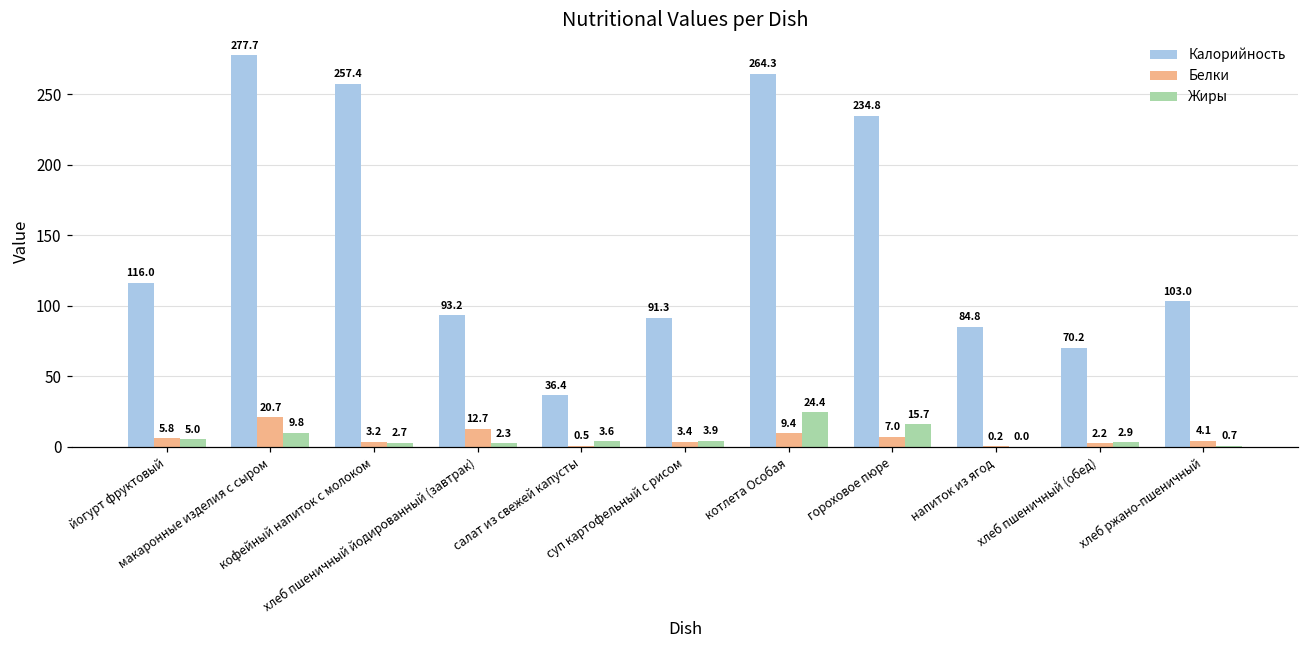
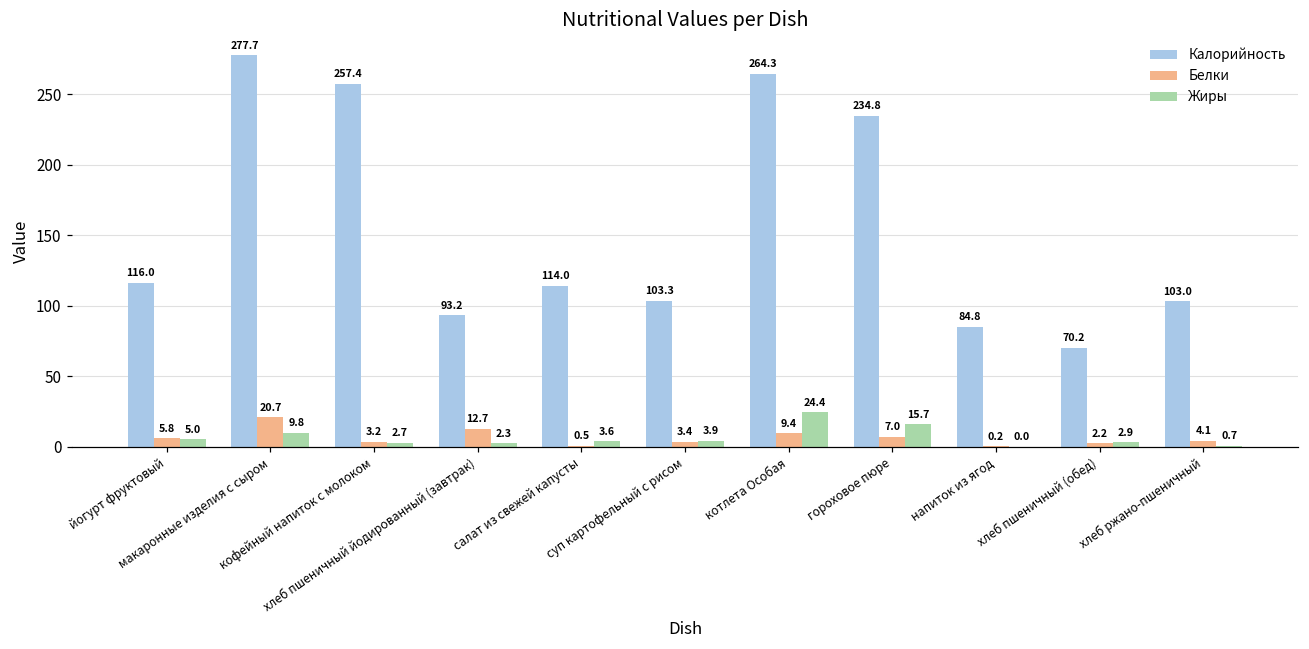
Калорийность, салат из свежей капусты: 36.4 -> 114.0
Калорийность, суп картофельный с рисом: 91.3 -> 103.3
